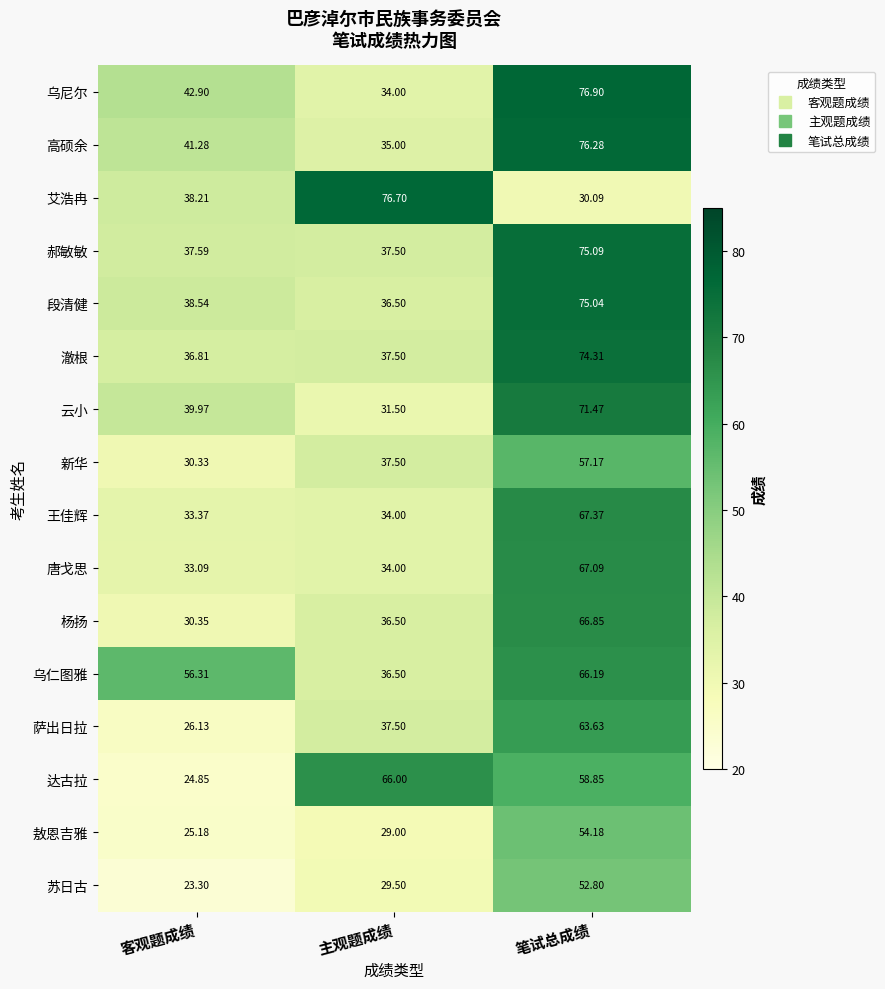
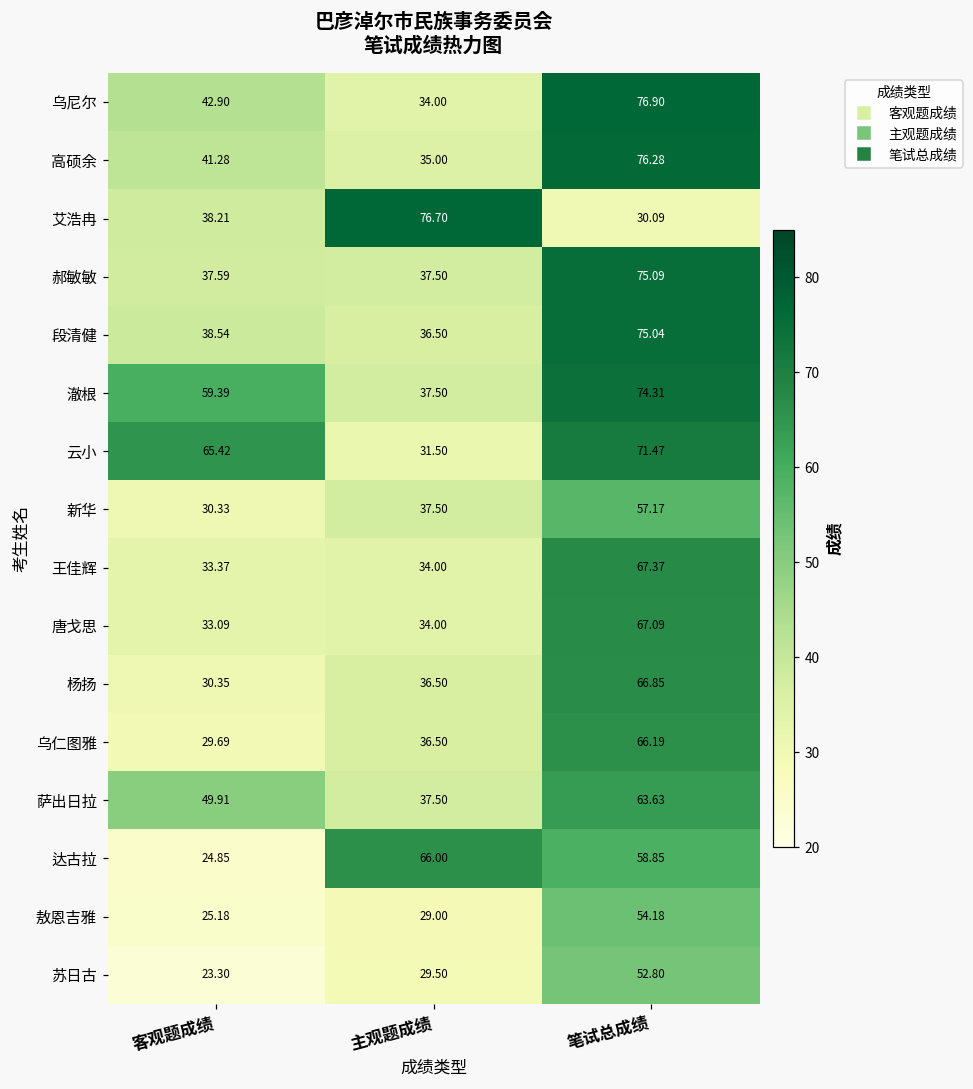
澈根, 客观题成绩: 36.81 -> 59.39
云小, 客观题成绩: 39.97 -> 65.42
乌仁图雅, 客观题成绩: 56.31 -> 29.69
萨出日拉, 客观题成绩: 26.13 -> 49.91
